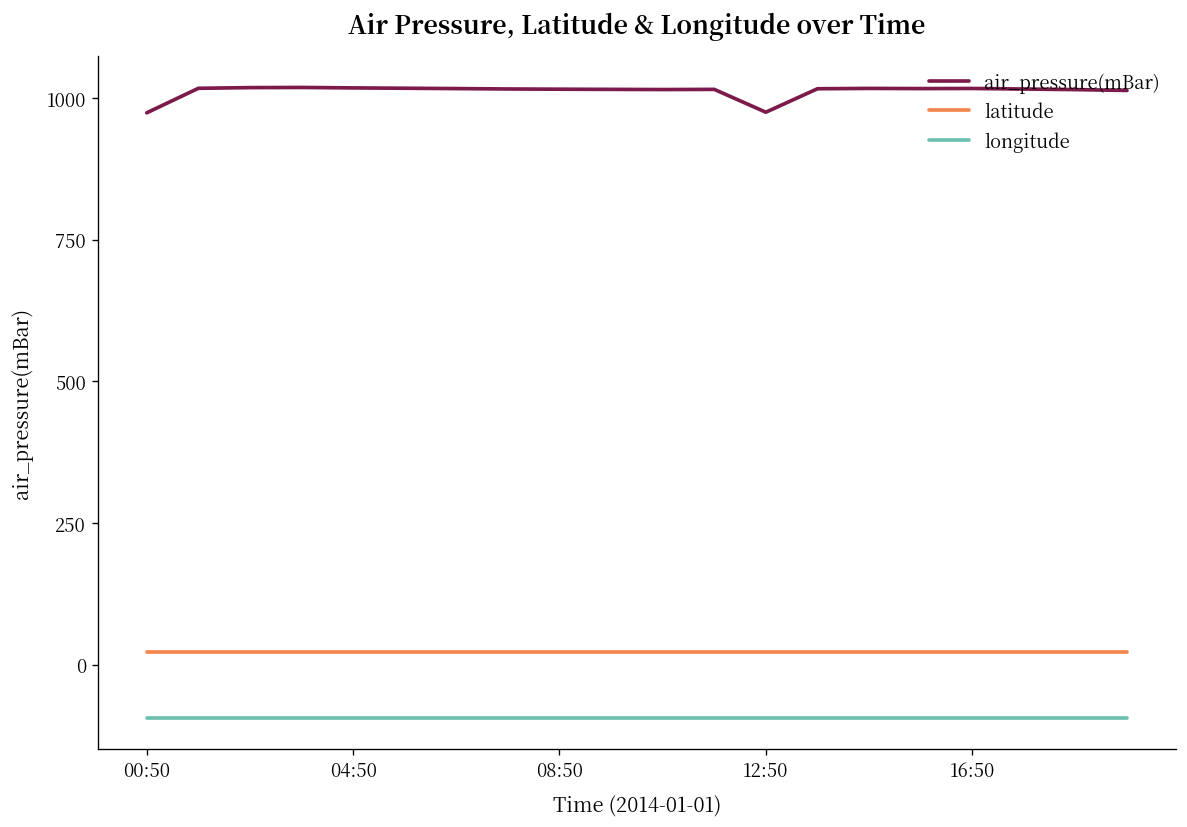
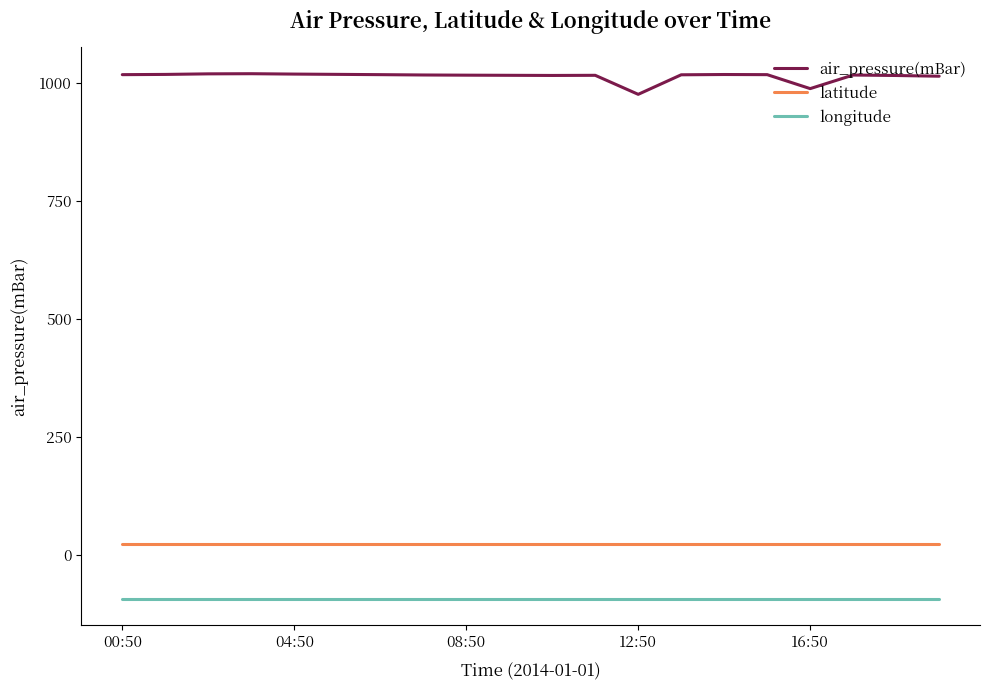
air_pressure(mBar), 00:50: 970 -> 1020
air_pressure(mBar), 16:50: 1020 -> 990
